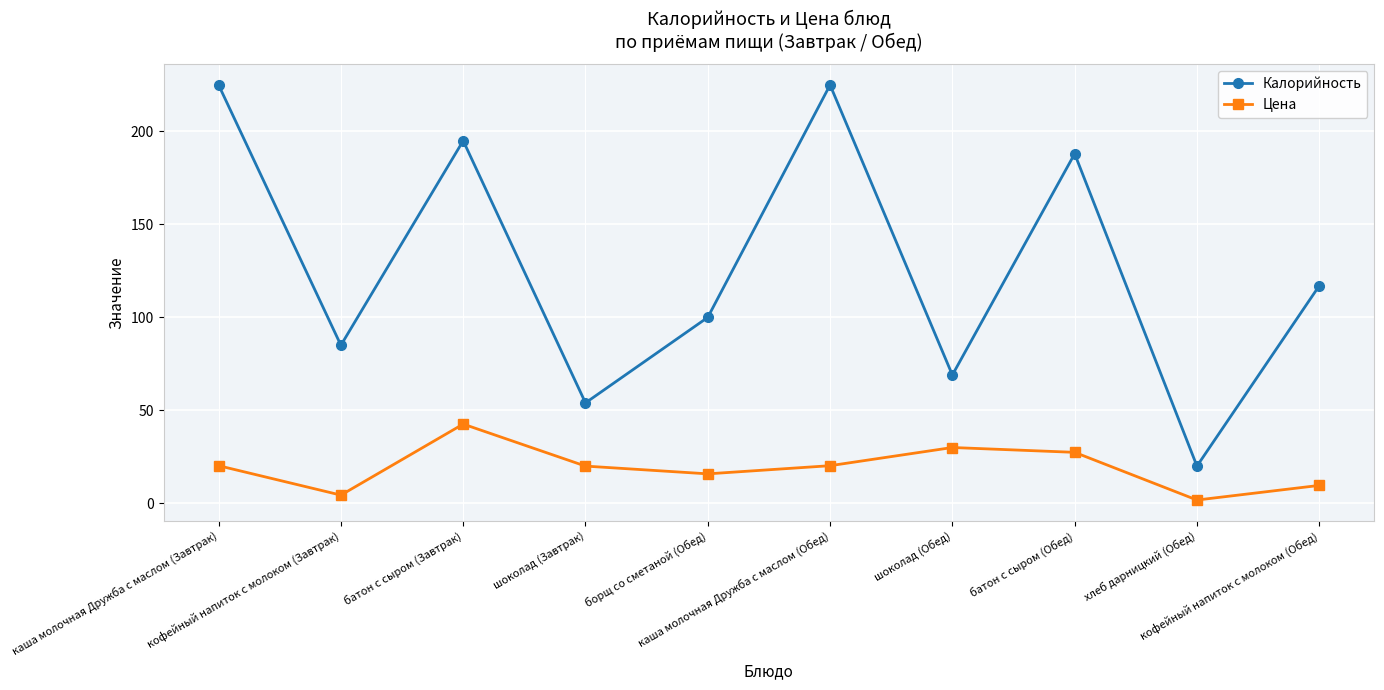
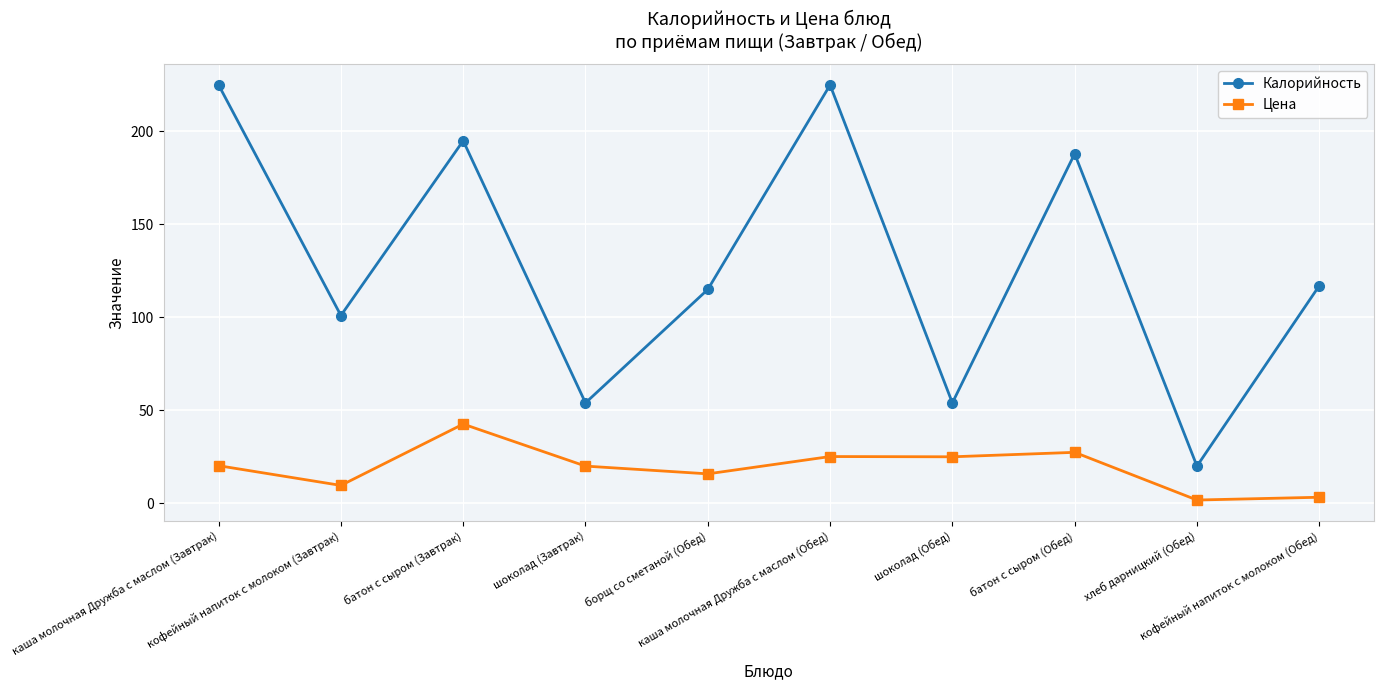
Калорийность, кофейный напиток с молоком (Завтрак): 85 -> 101
Цена, кофейный напиток с молоком (Завтрак): 4 -> 10
Калорийность, борщ со сметаной (Обед): 100 -> 115
Цена, каша молочная Дружба с маслом (Обед): 20 -> 25
Калорийность, шоколад (Обед): 69 -> 54
Цена, шоколад (Обед): 30 -> 25
Цена, кофейный напиток с молоком (Обед): 10 -> 3
